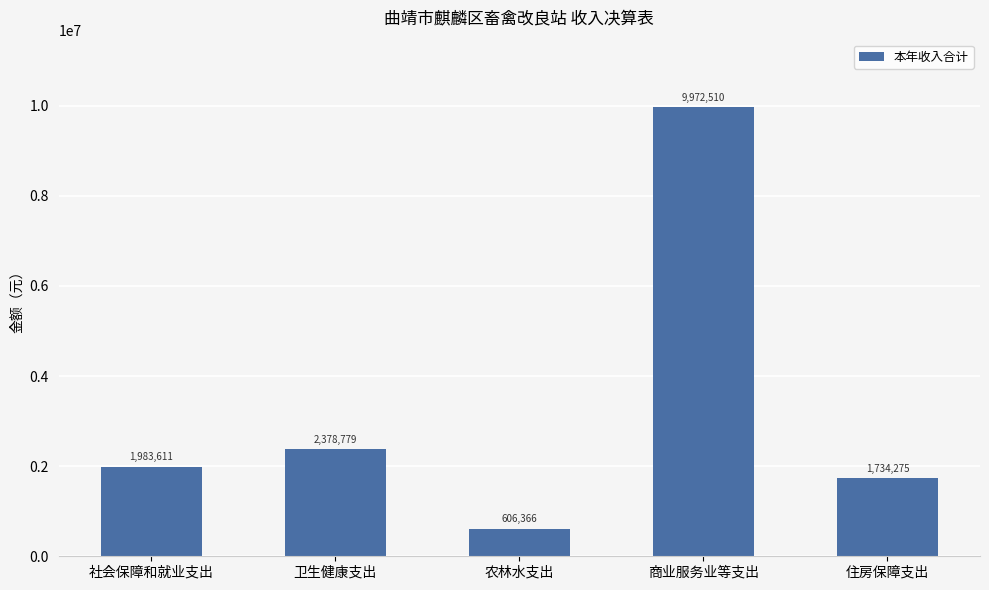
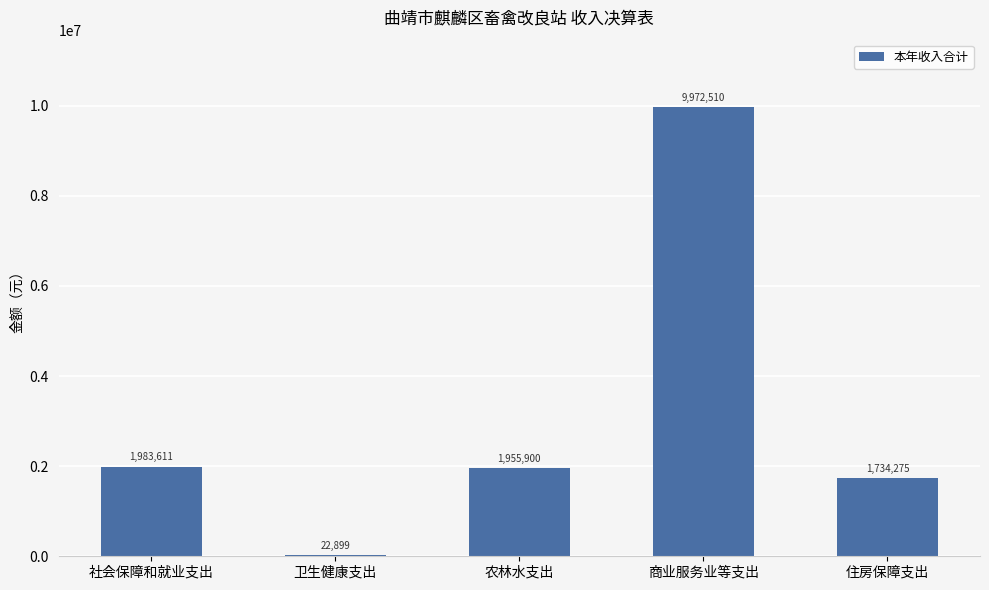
卫生健康支出: 2,378,779 -> 22,899
农林水支出: 606,366 -> 1,955,900
